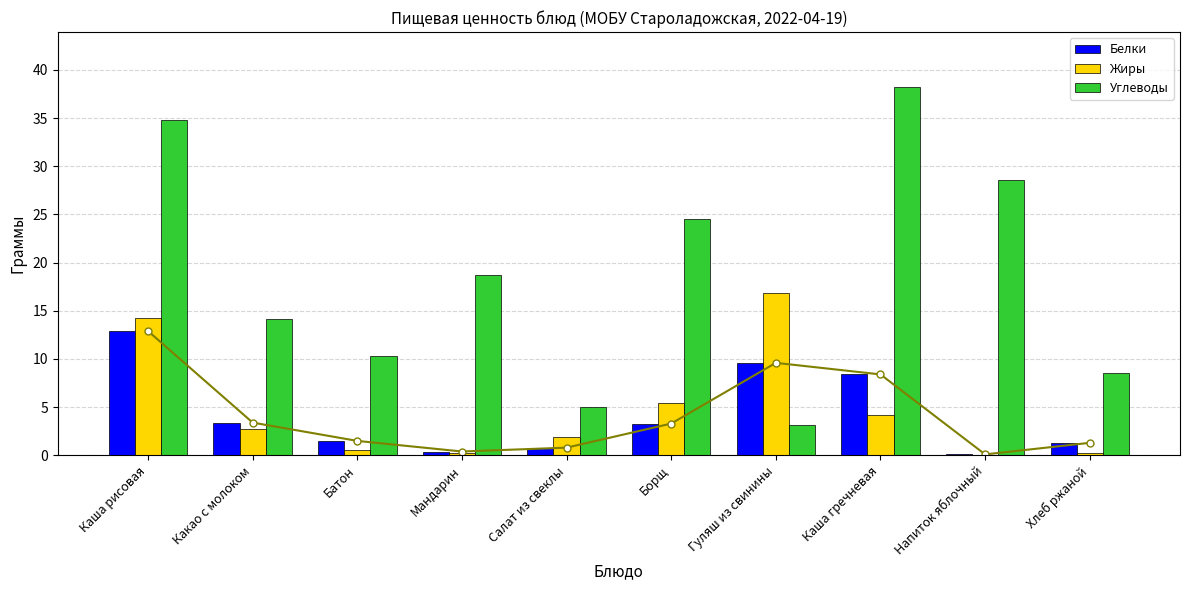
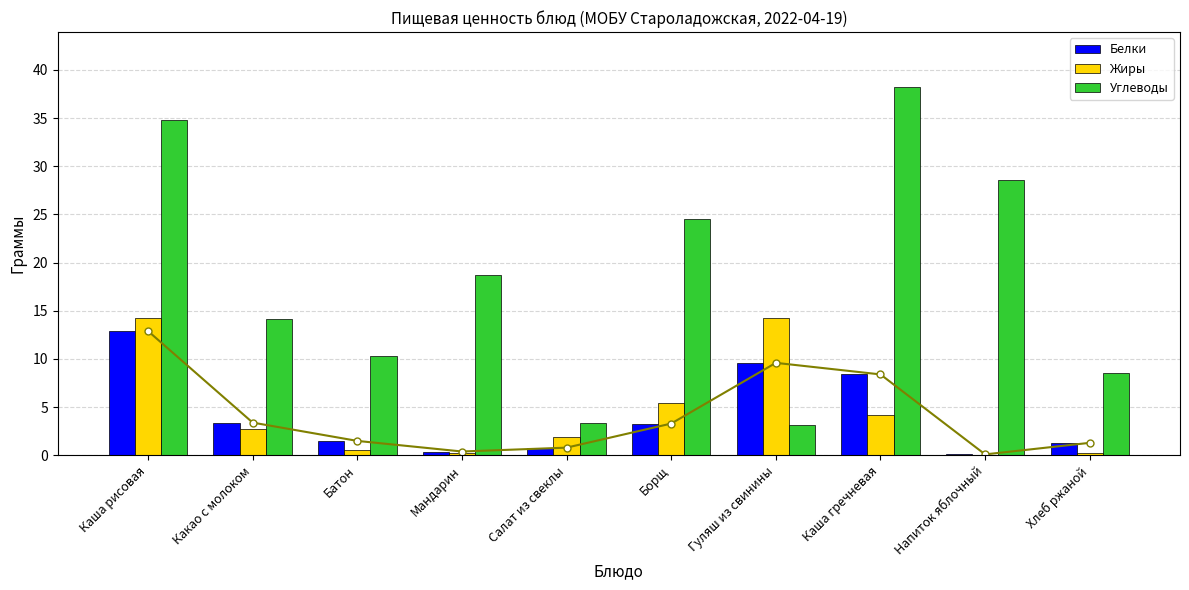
Углеводы, Салат из свеклы: 5 -> 3
Жиры, Гуляш из свинины: 17 -> 14
